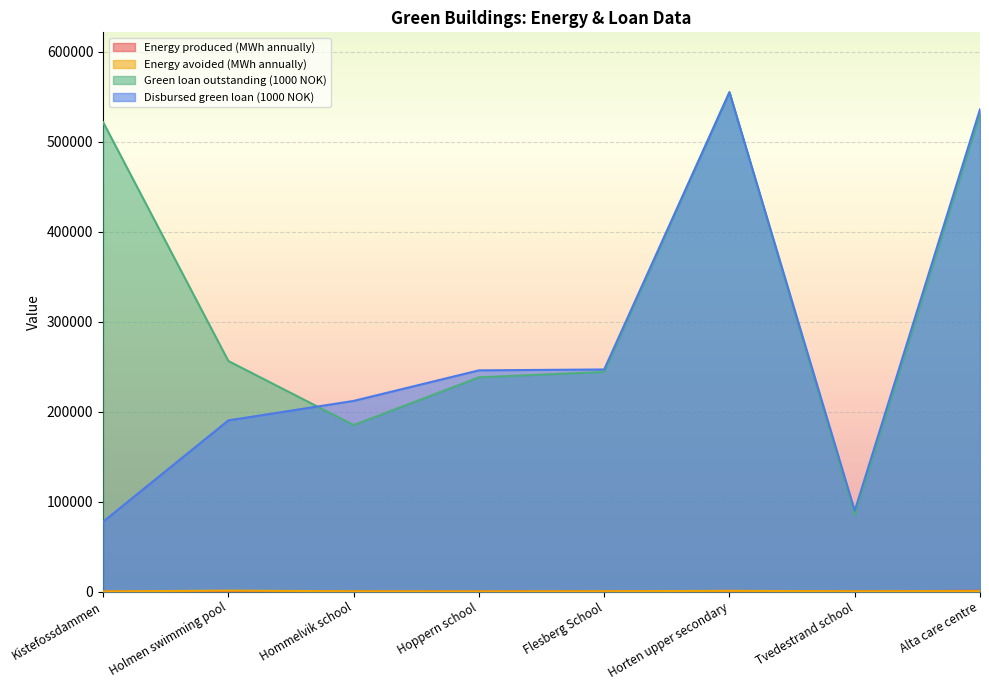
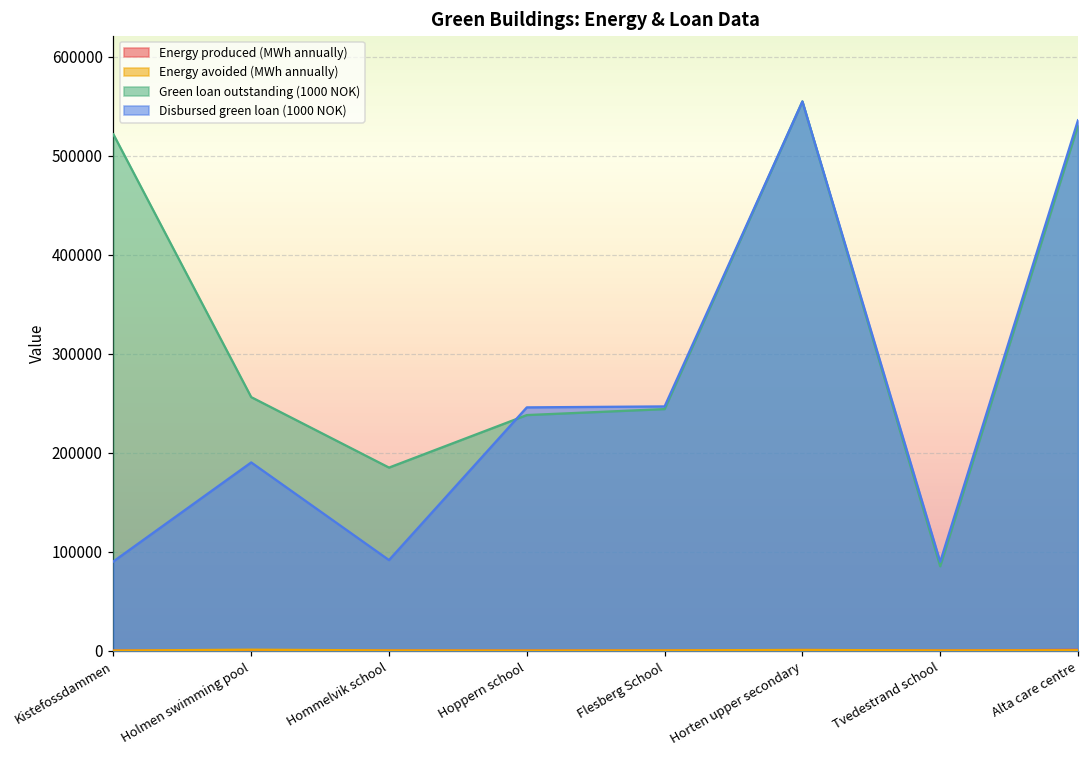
Disbursed green loan (1000 NOK), Kistefossdammen: 80000 -> 90000
Disbursed green loan (1000 NOK), Hommelvik school: 210000 -> 90000
